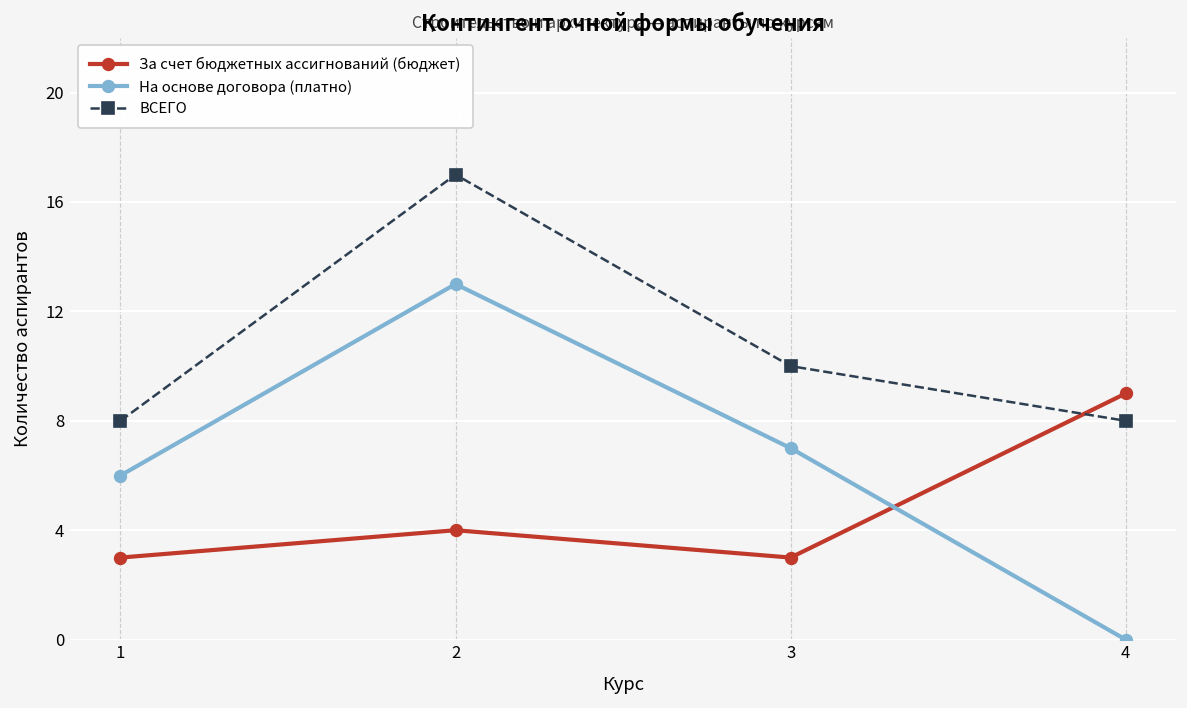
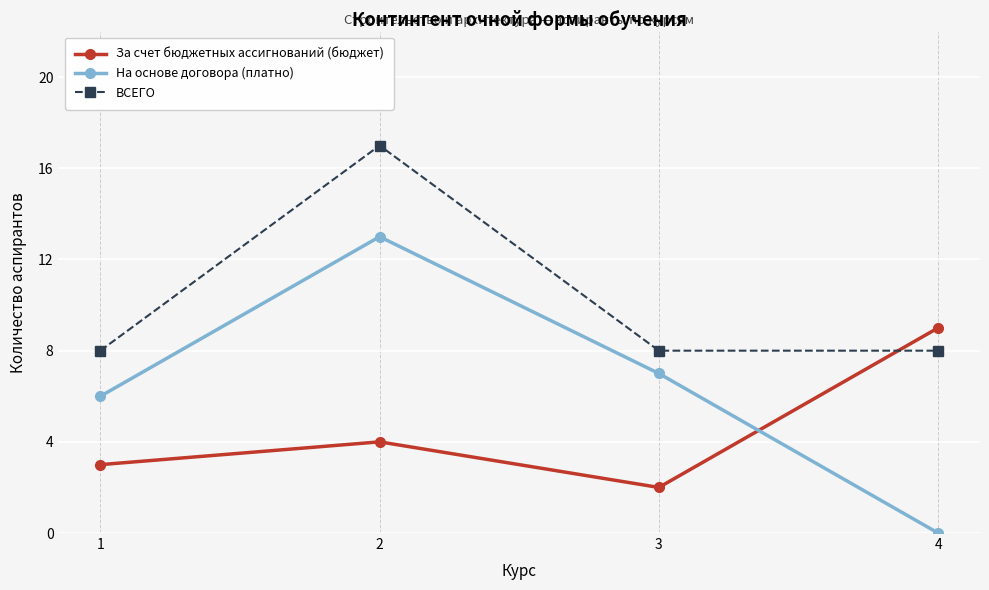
За счет бюджетных ассигнований (бюджет), 3: 3 -> 2
ВСЕГО, 3: 10 -> 8
